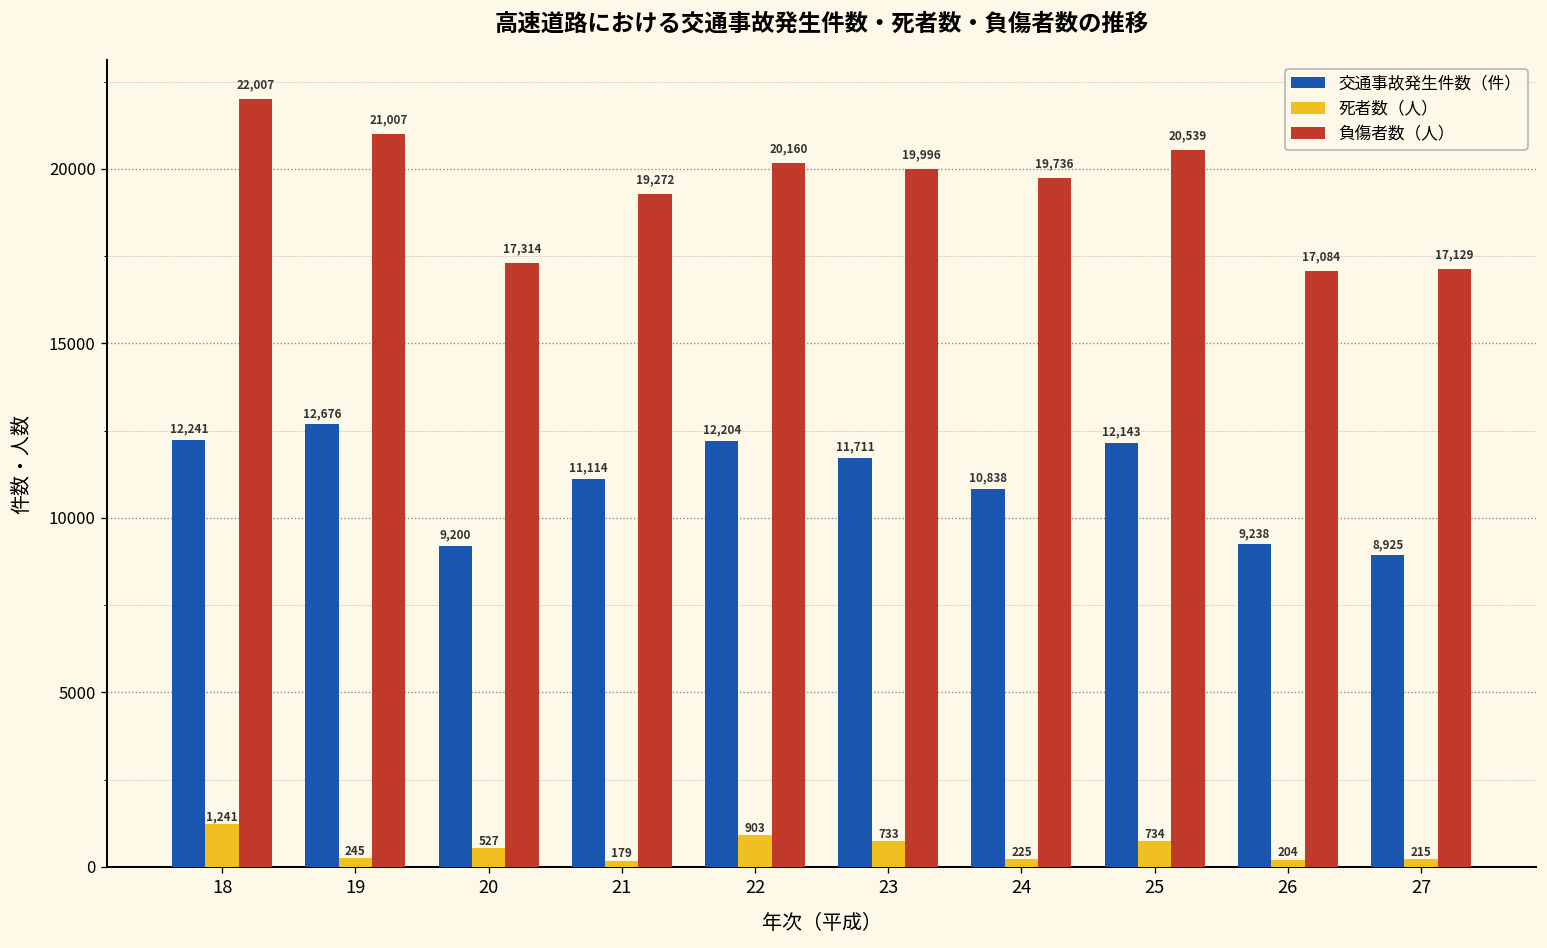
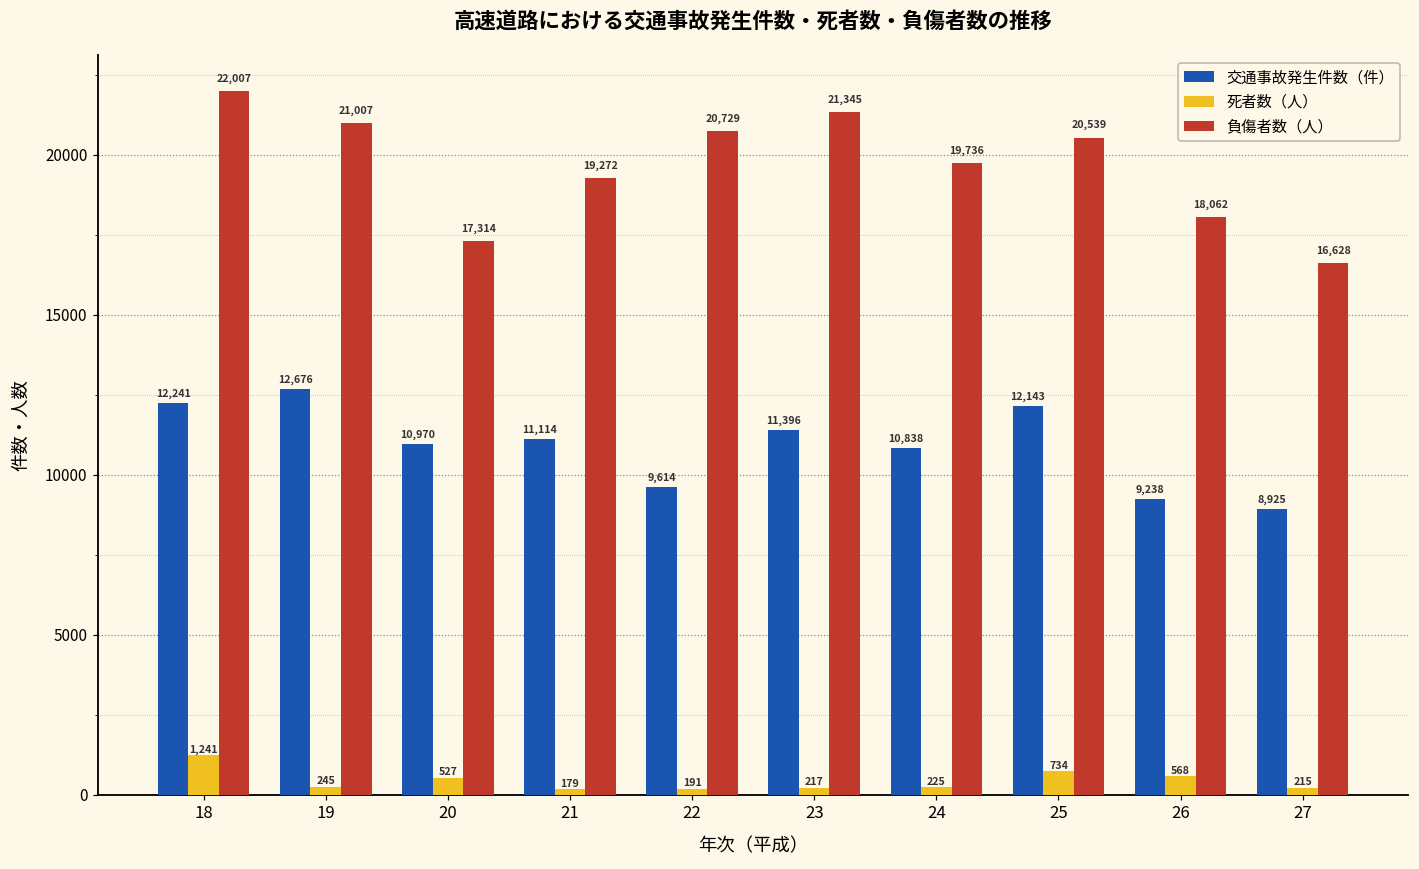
交通事故発生件数（件）, 20: 9,200 -> 10,970
交通事故発生件数（件）, 22: 12,204 -> 9,614
死者数（人）, 22: 903 -> 191
負傷者数（人）, 22: 20,160 -> 20,729
交通事故発生件数（件）, 23: 11,711 -> 11,396
死者数（人）, 23: 733 -> 217
負傷者数（人）, 23: 19,996 -> 21,345
死者数（人）, 26: 204 -> 568
負傷者数（人）, 26: 17,084 -> 18,062
負傷者数（人）, 27: 17,129 -> 16,628
